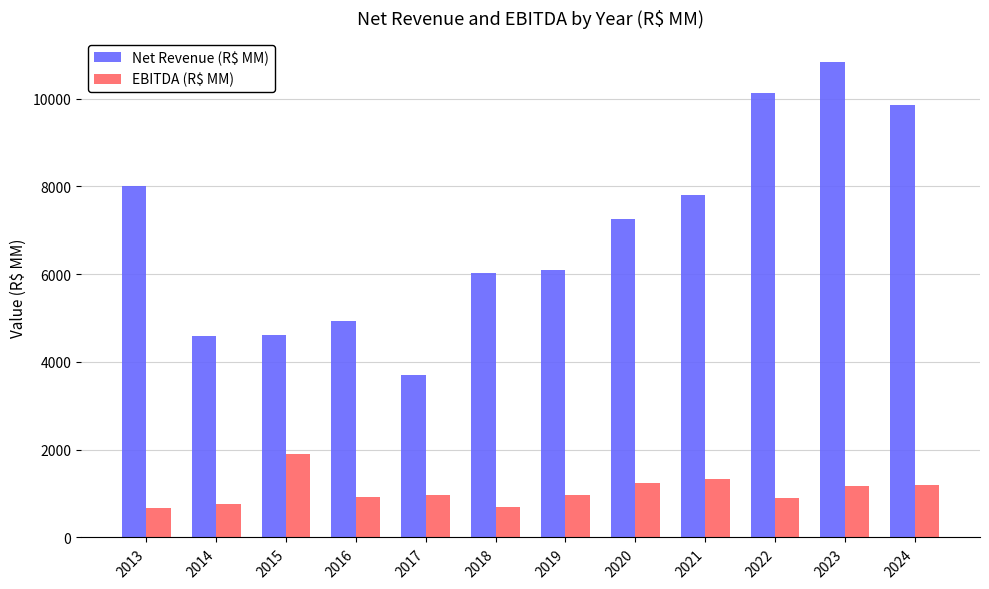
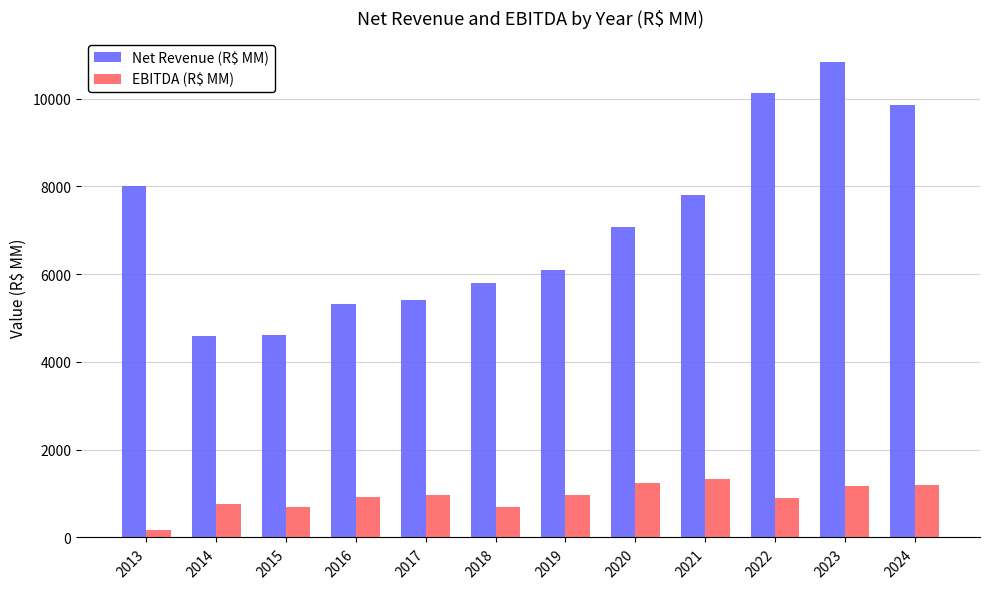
EBITDA (R$ MM), 2013: 700 -> 200
EBITDA (R$ MM), 2015: 1900 -> 700
Net Revenue (R$ MM), 2016: 4900 -> 5300
Net Revenue (R$ MM), 2017: 3700 -> 5400
Net Revenue (R$ MM), 2018: 6000 -> 5800
Net Revenue (R$ MM), 2020: 7300 -> 7100
